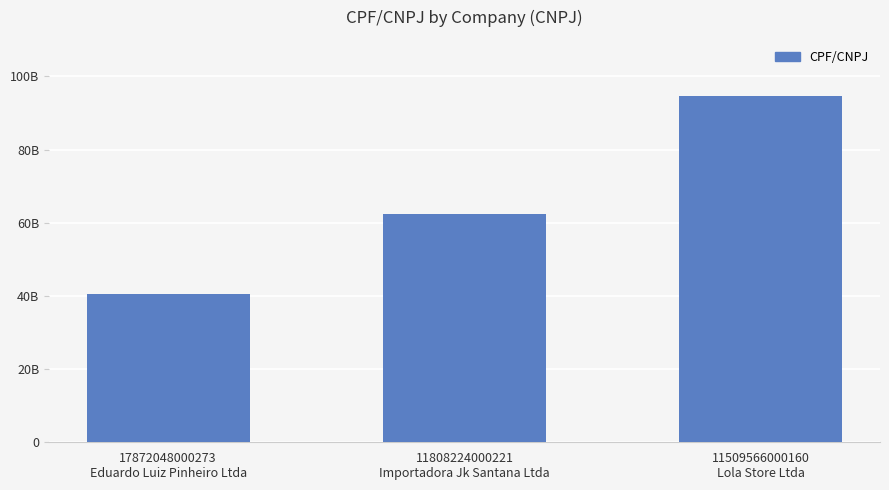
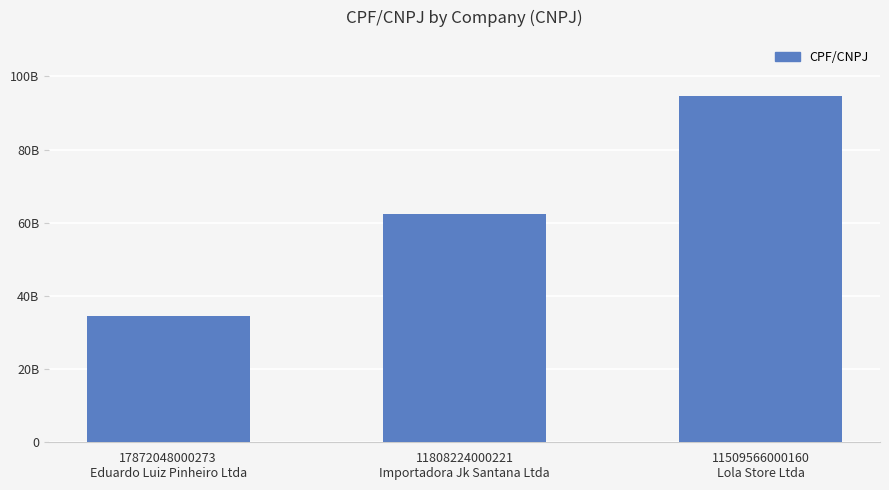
17872048000273 Eduardo Luiz Pinheiro Ltda: 41000000000 -> 35000000000
